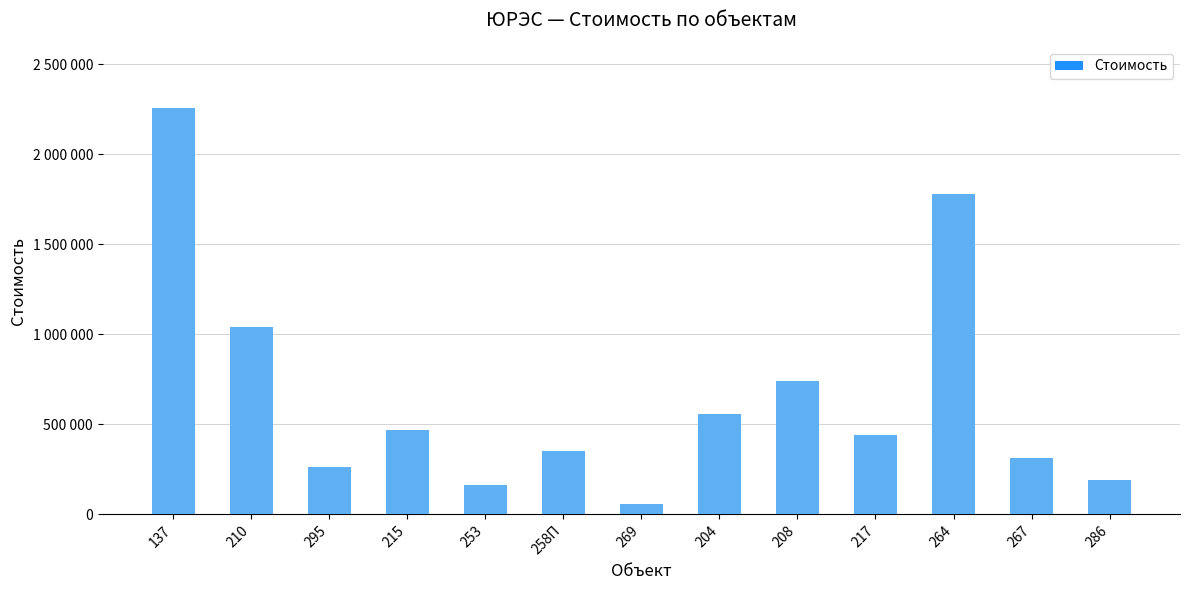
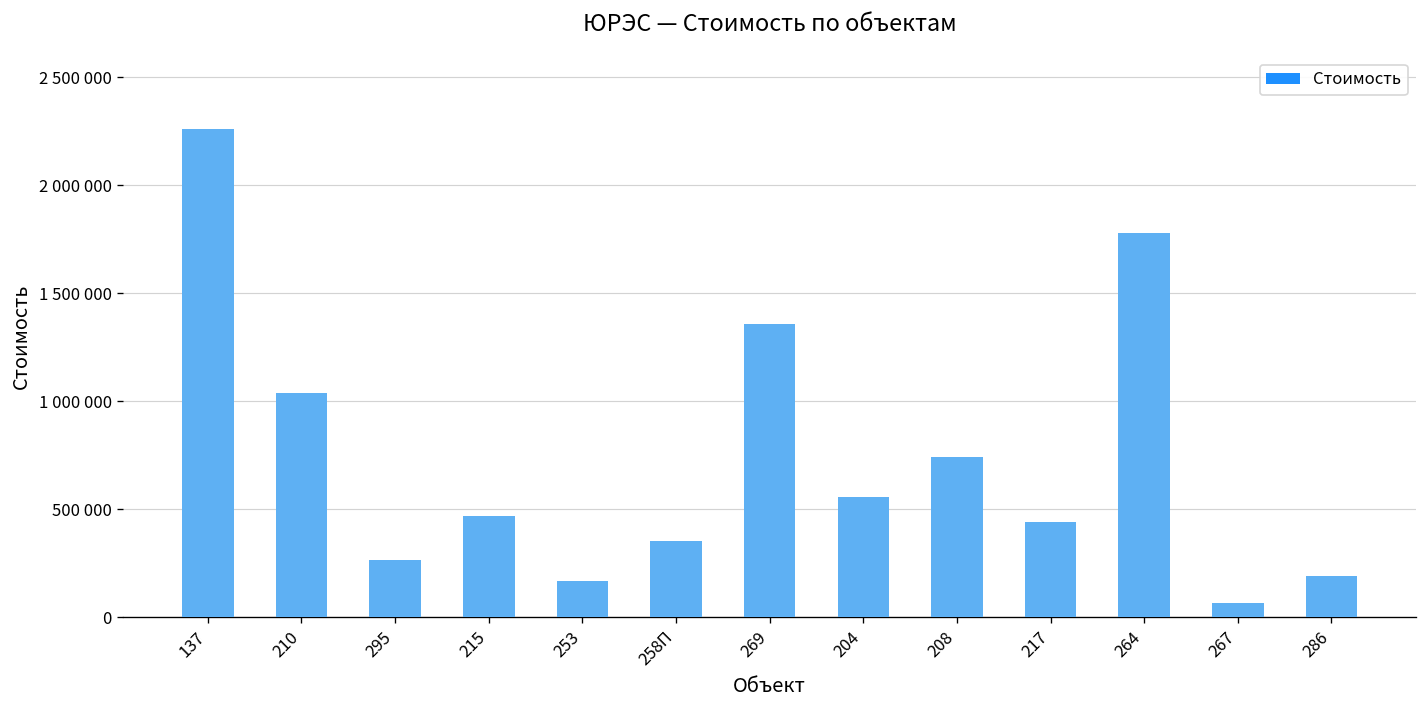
269: 60000 -> 1360000
267: 310000 -> 60000
